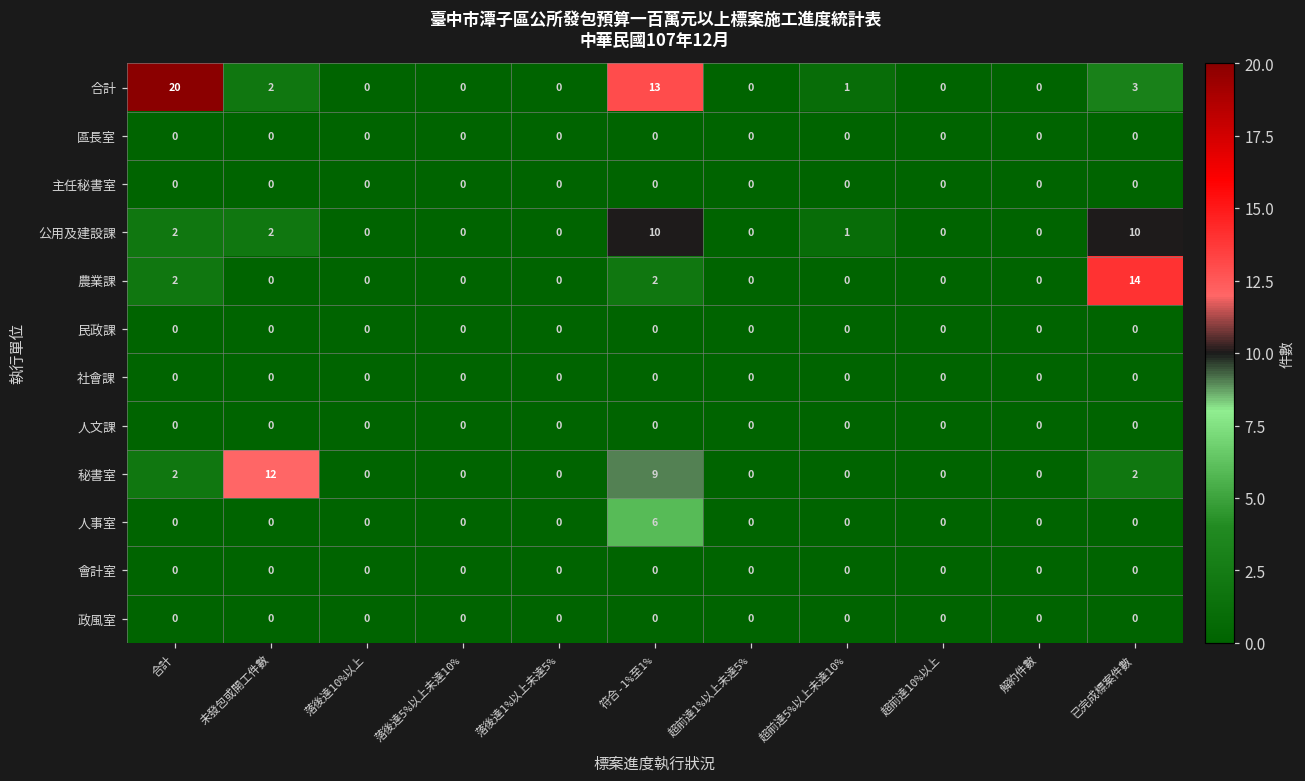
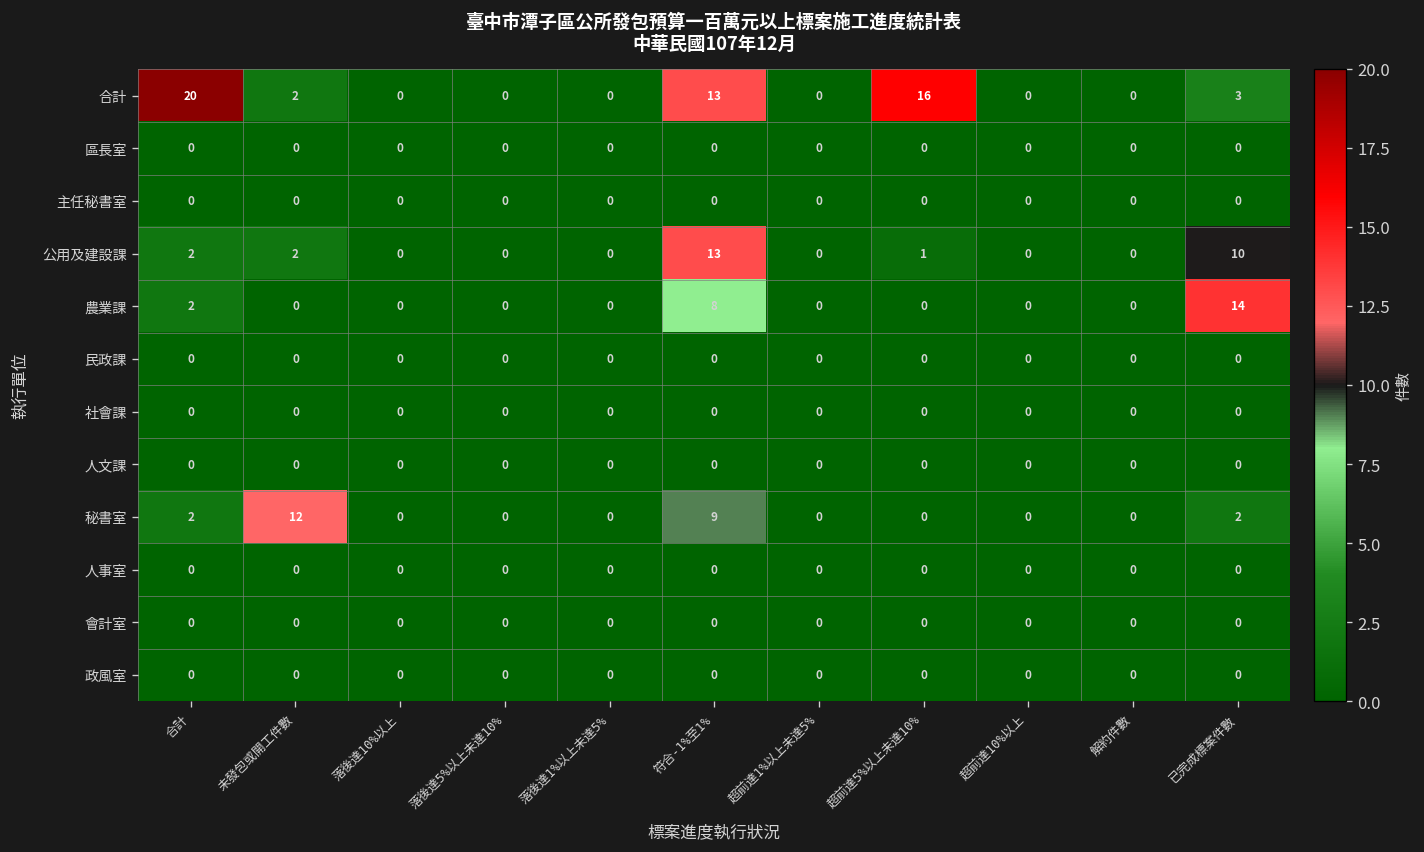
合計, 超前達5%以上未達10%: 1 -> 16
公用及建設課, 符合-1%至1%: 10 -> 13
農業課, 符合-1%至1%: 2 -> 8
人事室, 符合-1%至1%: 6 -> 0
